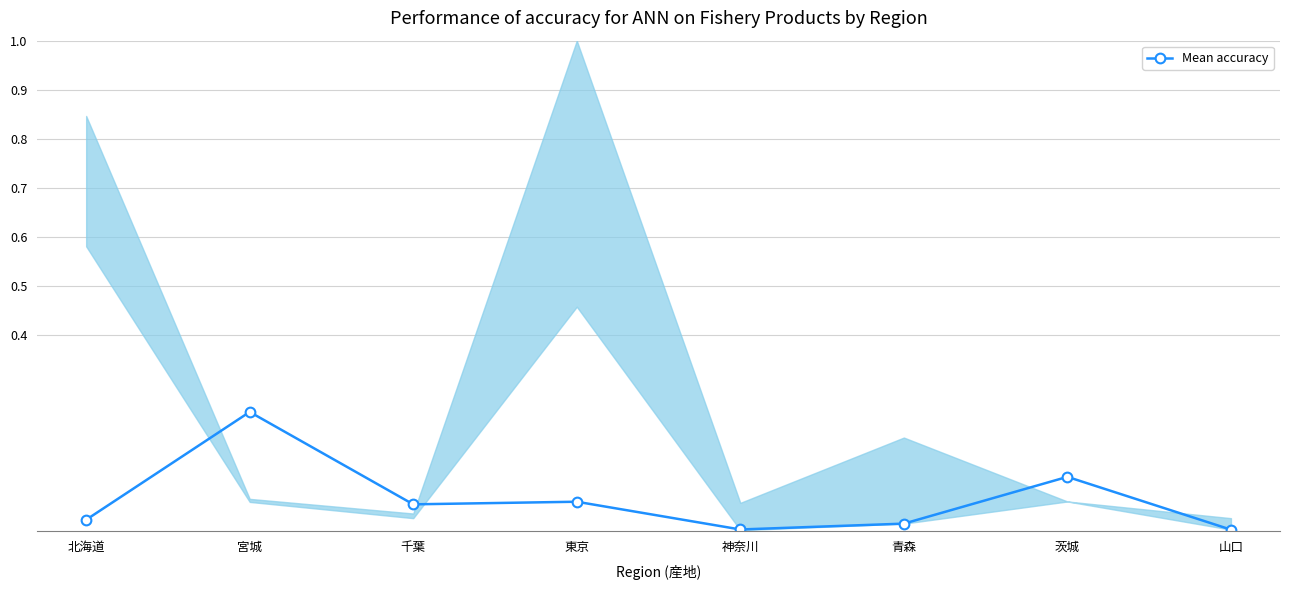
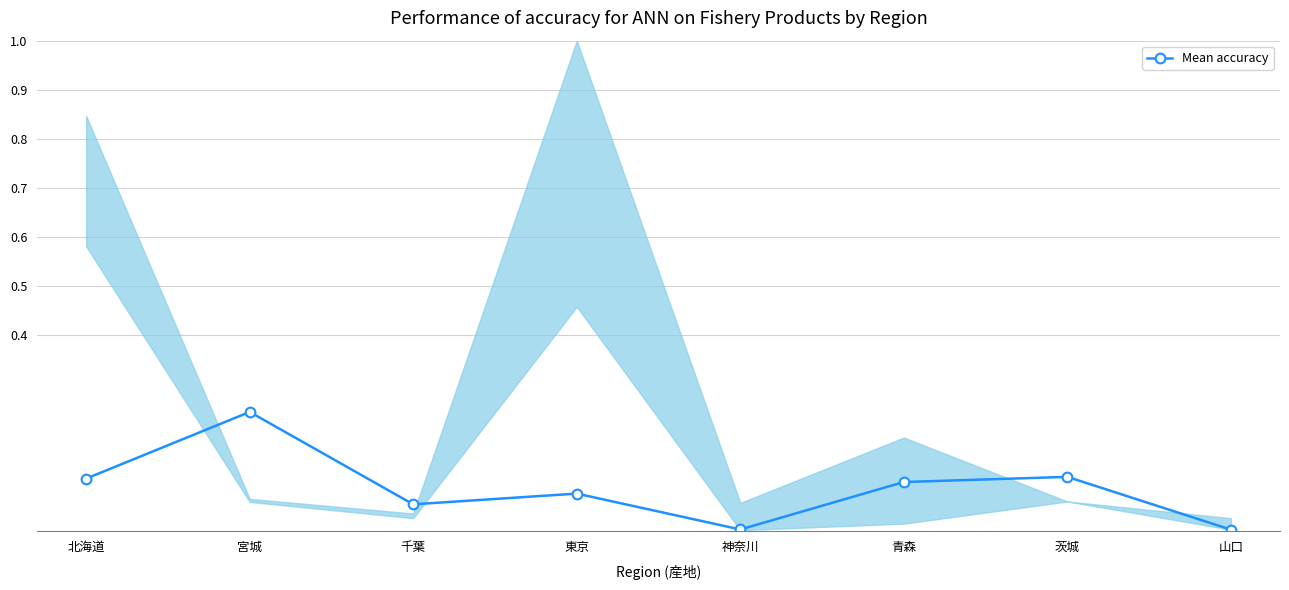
Mean accuracy, 北海道: 0.02 -> 0.11
Mean accuracy, 東京: 0.06 -> 0.08
Mean accuracy, 青森: 0.02 -> 0.10
